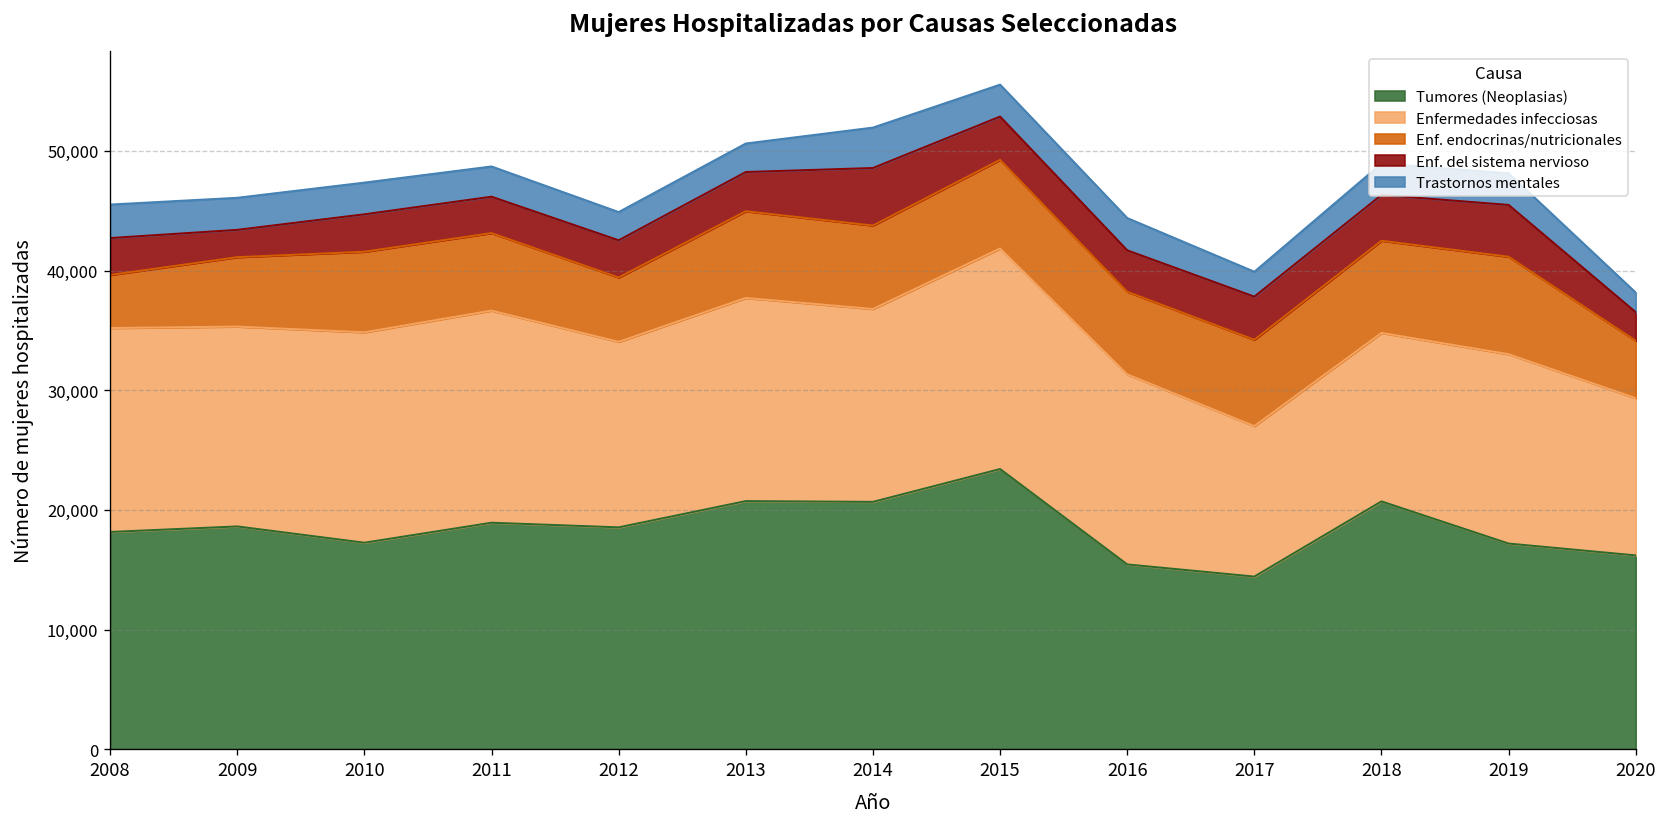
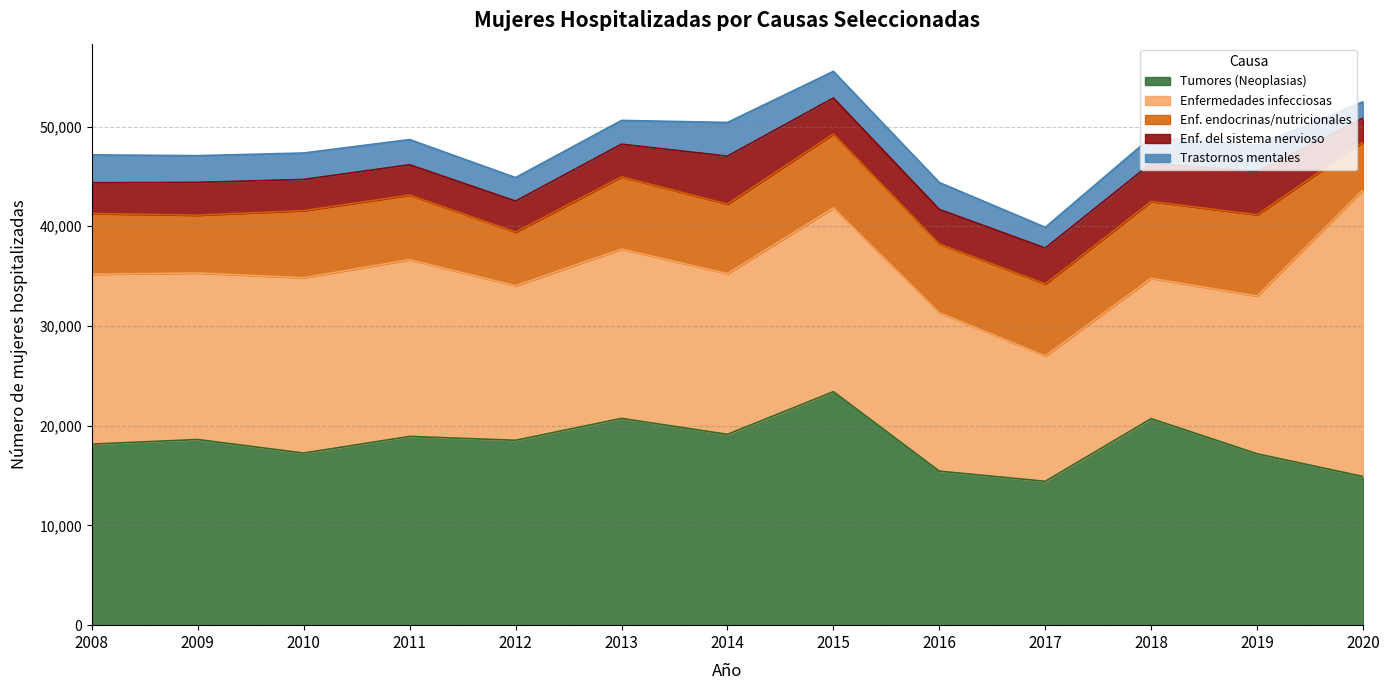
Enf. endocrinas/nutricionales, 2008: 4,000 -> 6,000
Enf. del sistema nervioso, 2009: 2,000 -> 3,000
Tumores (Neoplasias), 2014: 21,000 -> 19,000
Tumores (Neoplasias), 2020: 16,000 -> 15,000
Enfermedades infecciosas, 2020: 13,000 -> 29,000
